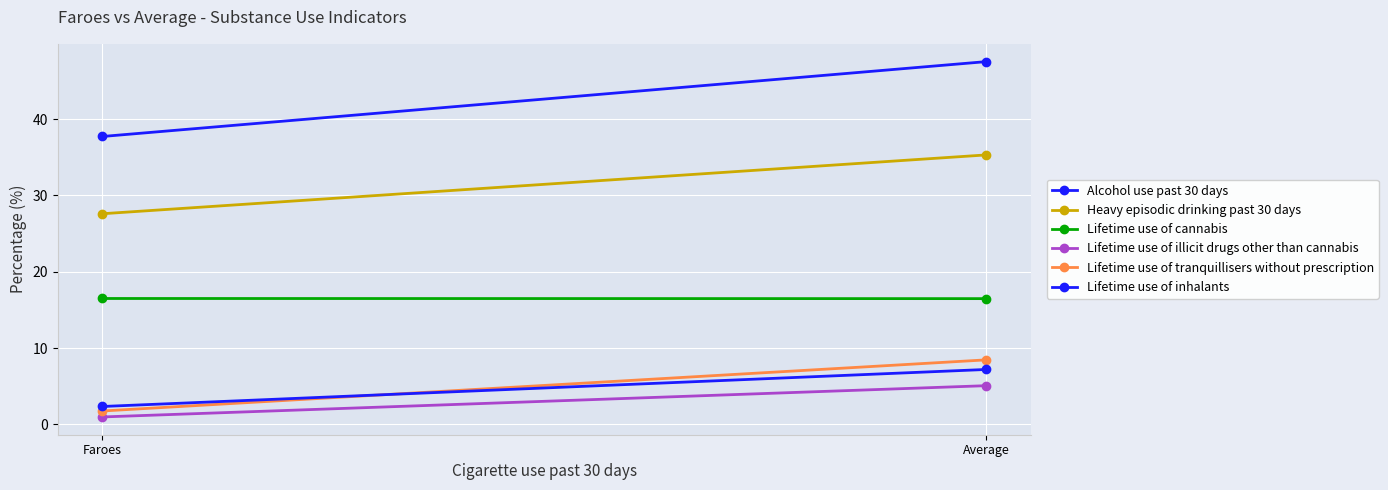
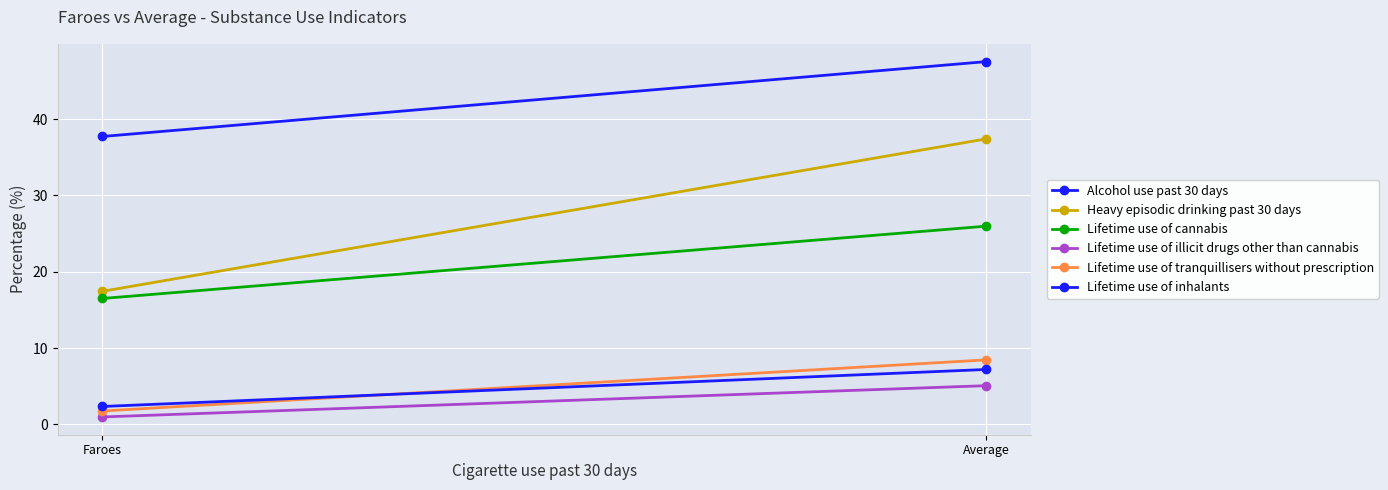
Heavy episodic drinking past 30 days, Faroes: 28 -> 17
Heavy episodic drinking past 30 days, Average: 35 -> 37
Lifetime use of cannabis, Average: 16 -> 26
